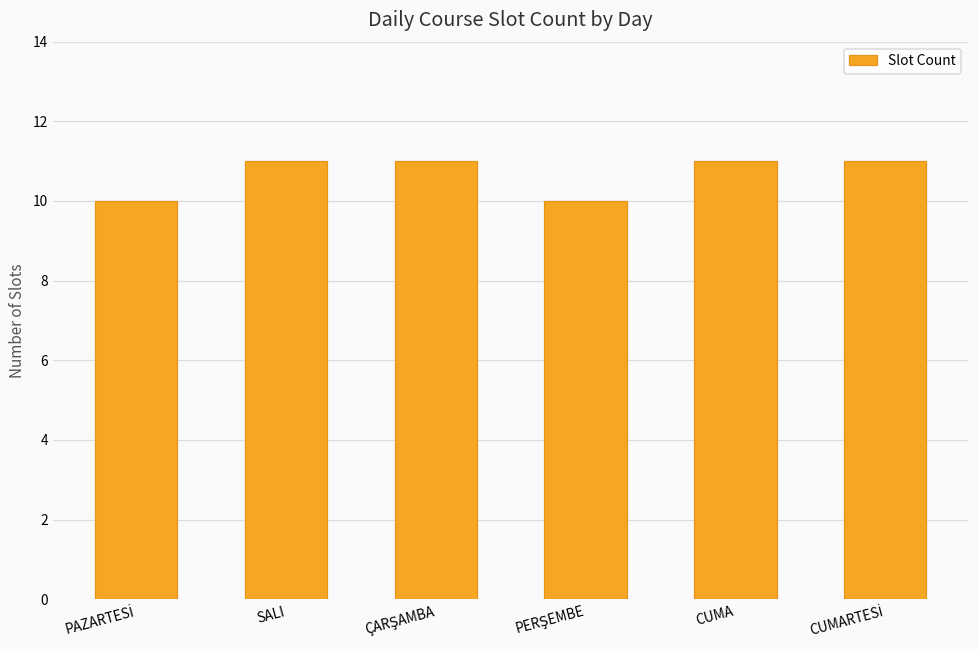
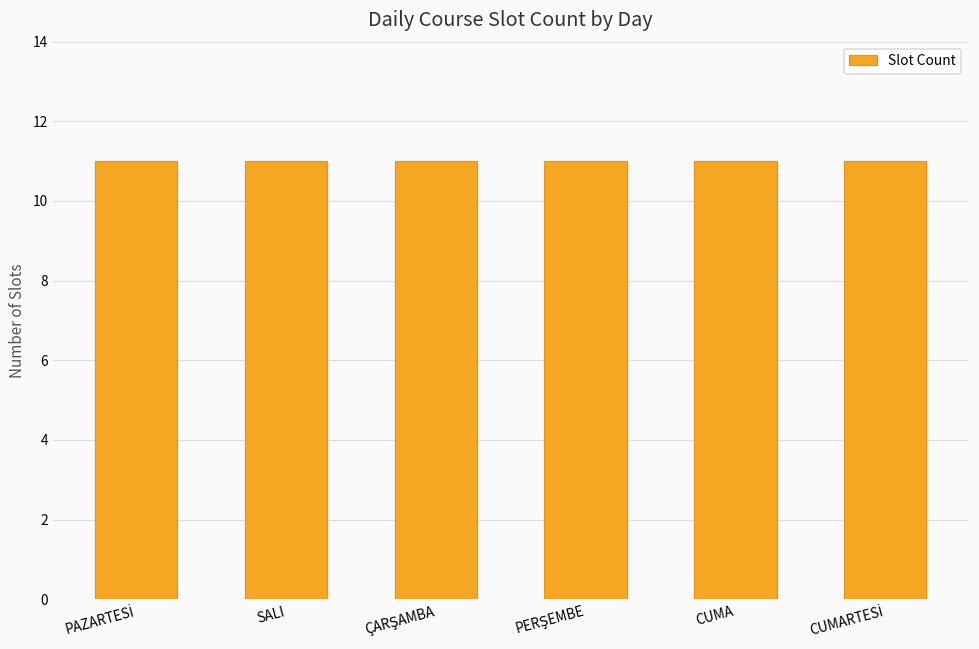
PAZARTESİ: 10 -> 11
PERŞEMBE: 10 -> 11
